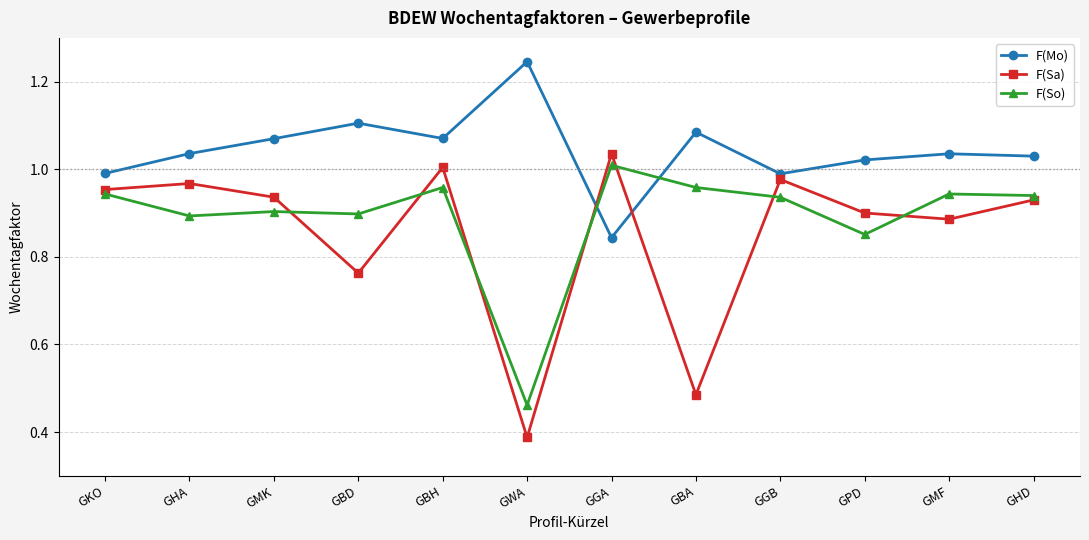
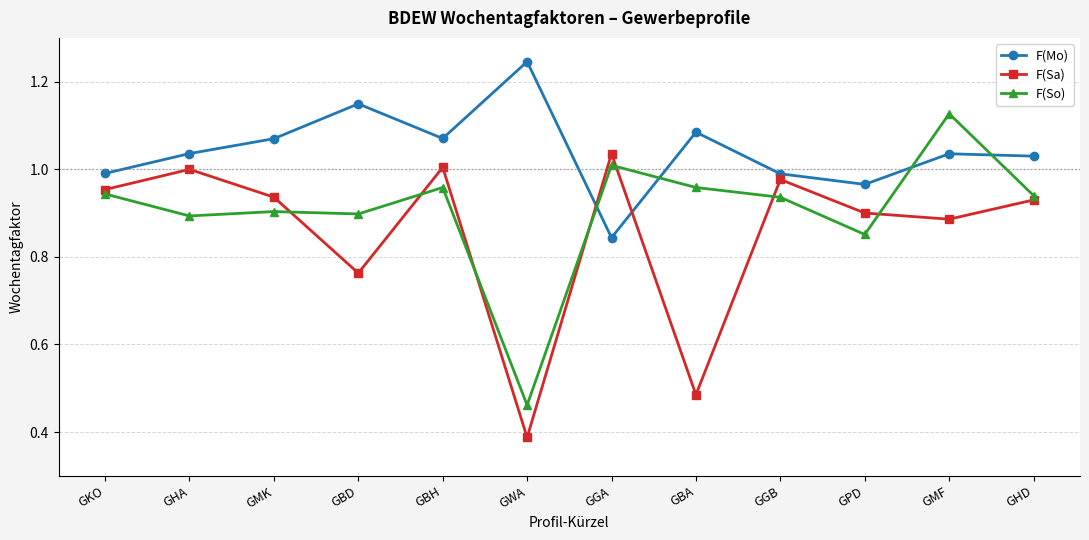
F(Sa), GHA: 0.97 -> 1.00
F(Mo), GBD: 1.11 -> 1.15
F(Mo), GPD: 1.02 -> 0.97
F(So), GMF: 0.94 -> 1.13
